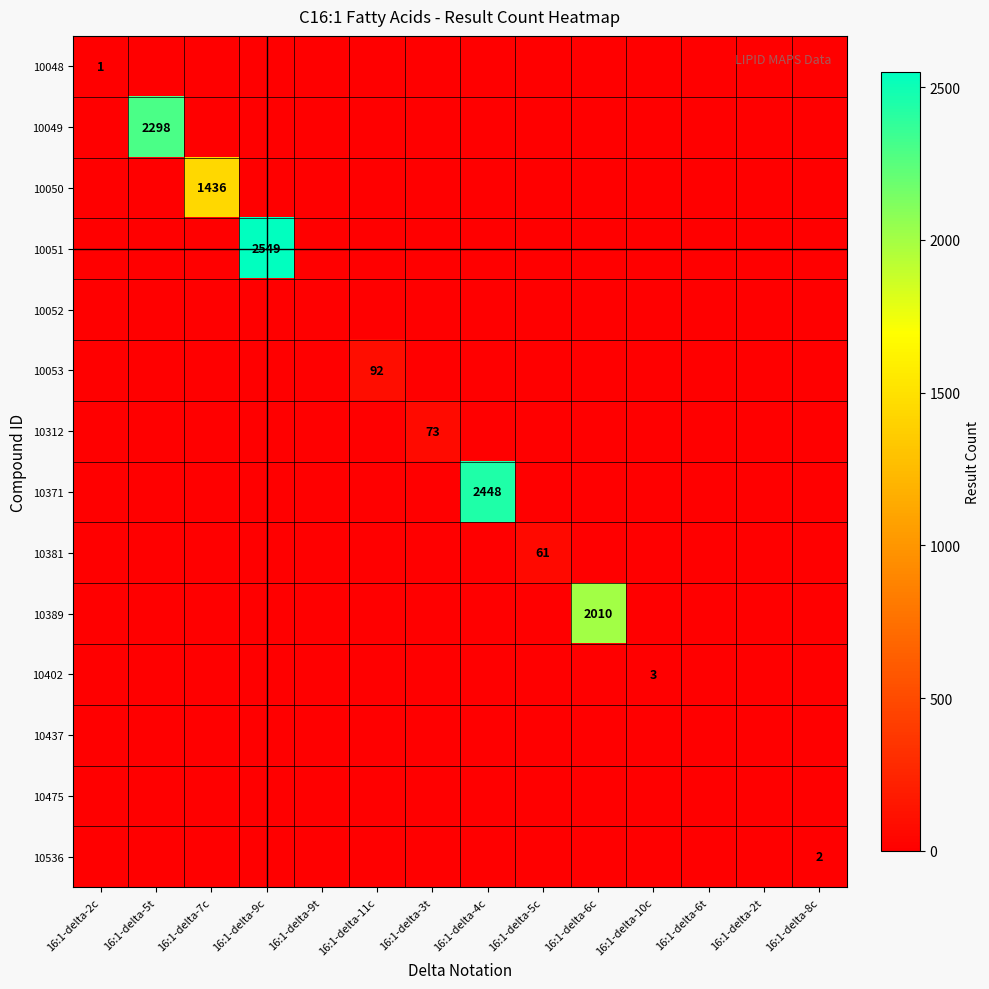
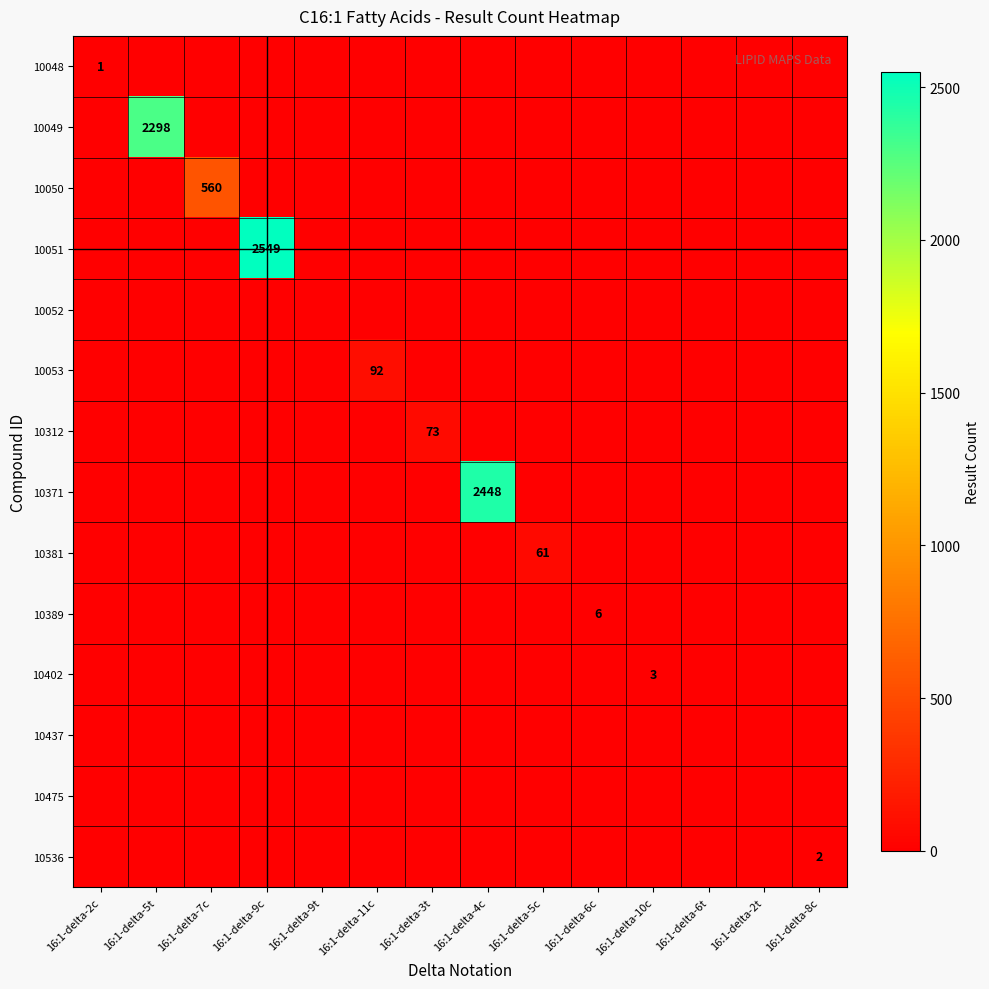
10050, 16:1-delta-7c: 1436 -> 560
10389, 16:1-delta-6c: 2010 -> 6
